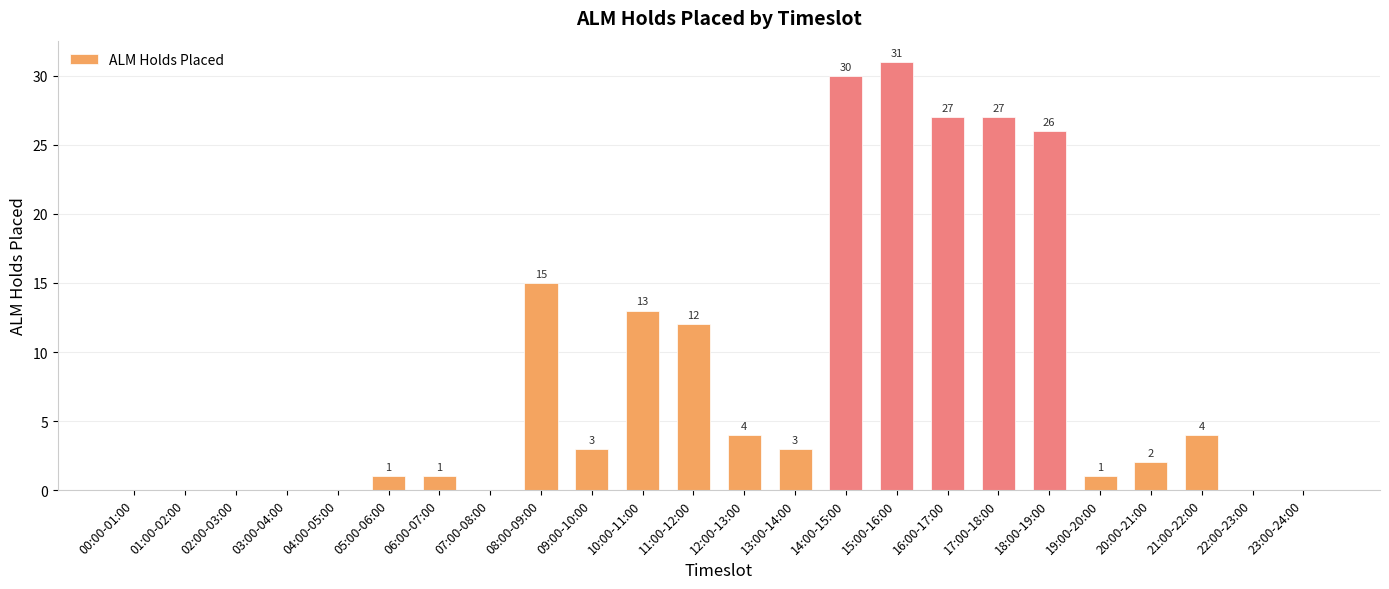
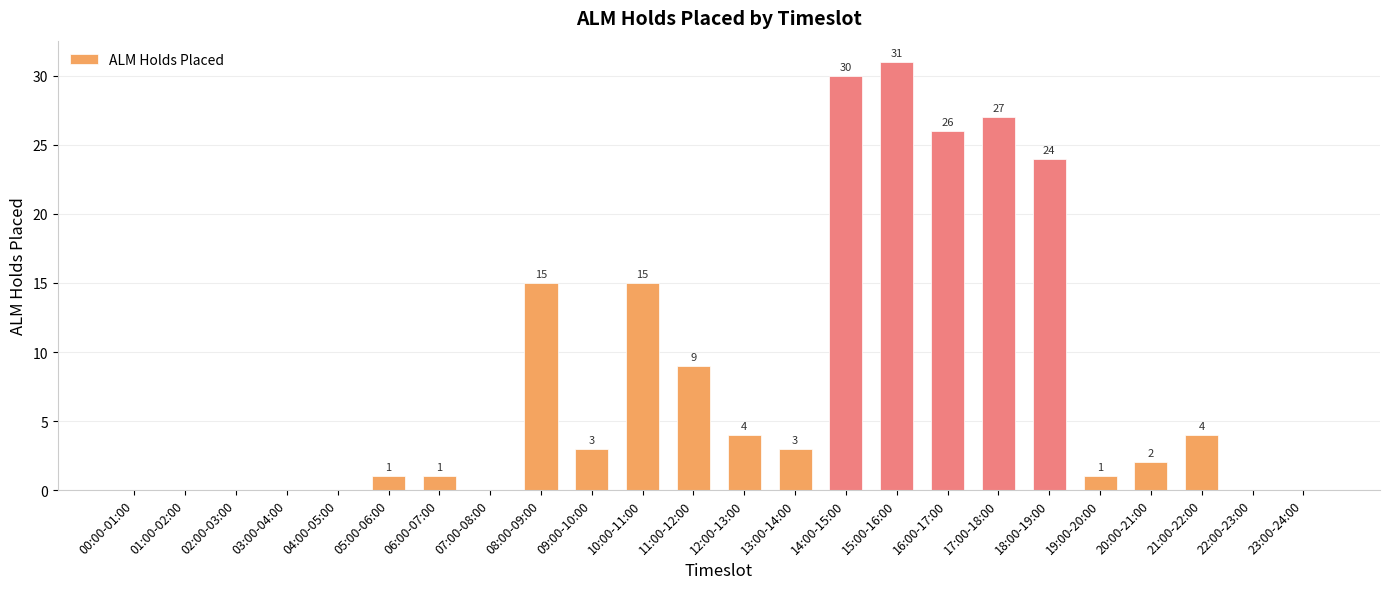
10:00-11:00: 13 -> 15
11:00-12:00: 12 -> 9
16:00-17:00: 27 -> 26
18:00-19:00: 26 -> 24
